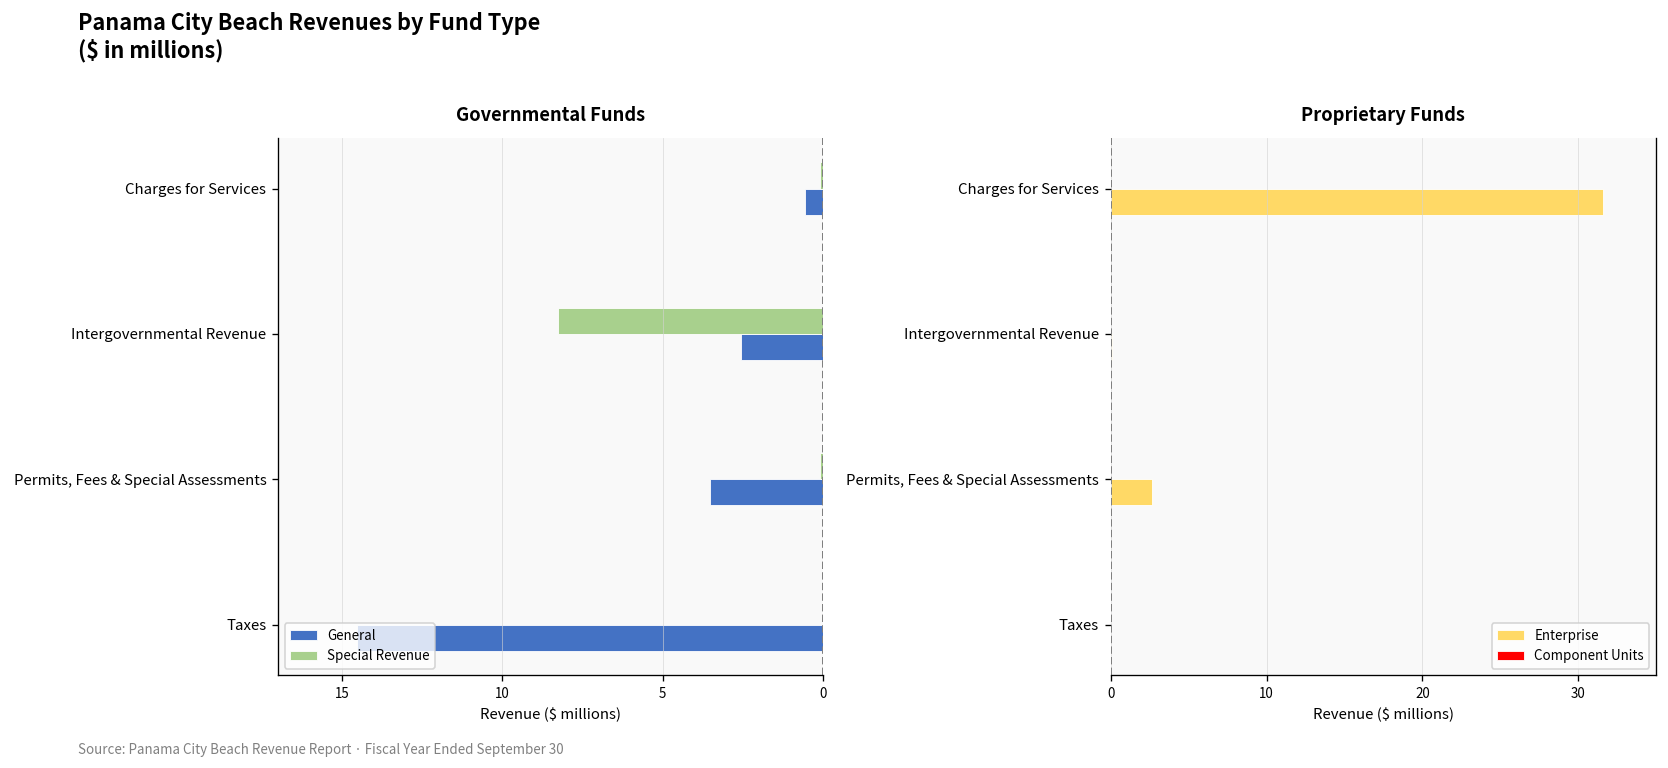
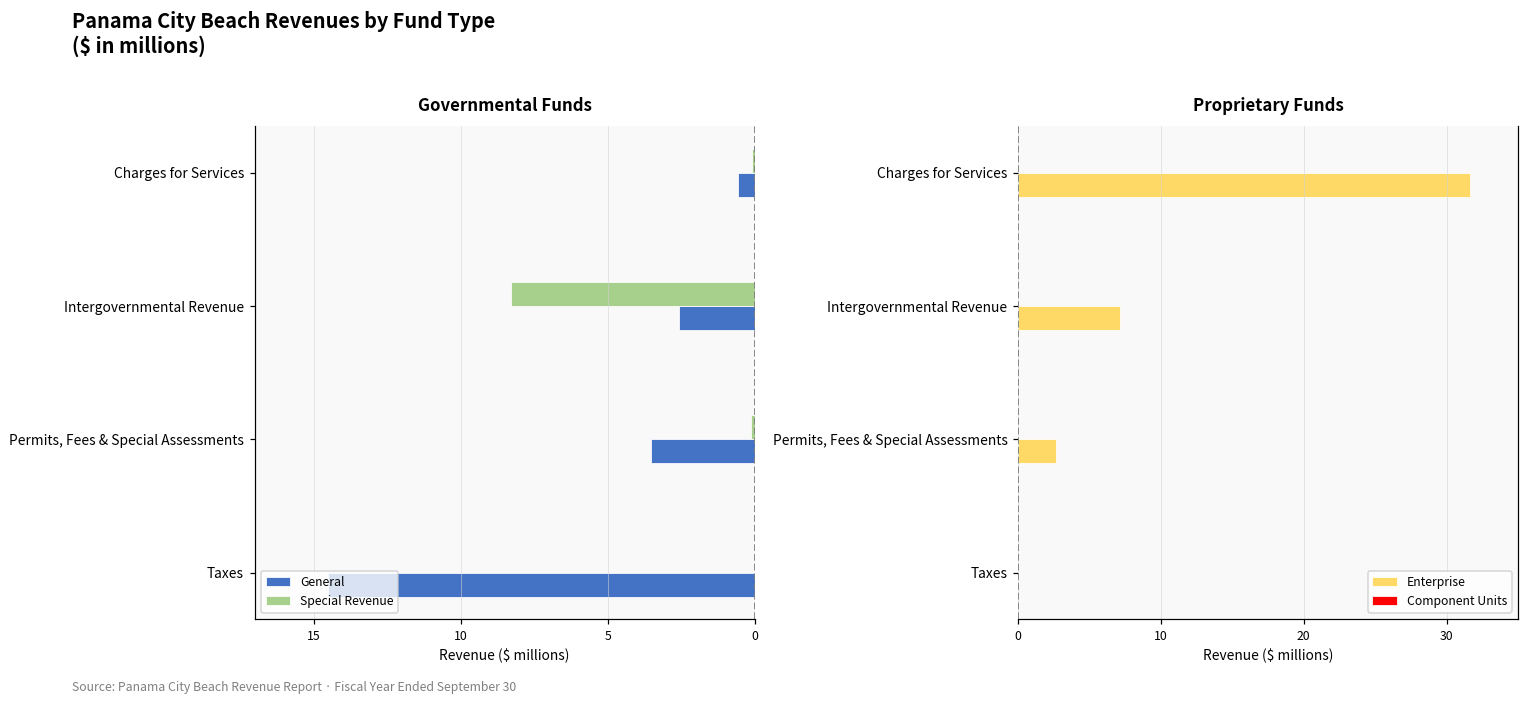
Proprietary Funds, Enterprise, Intergovernmental Revenue: 0.1 -> 7.2
